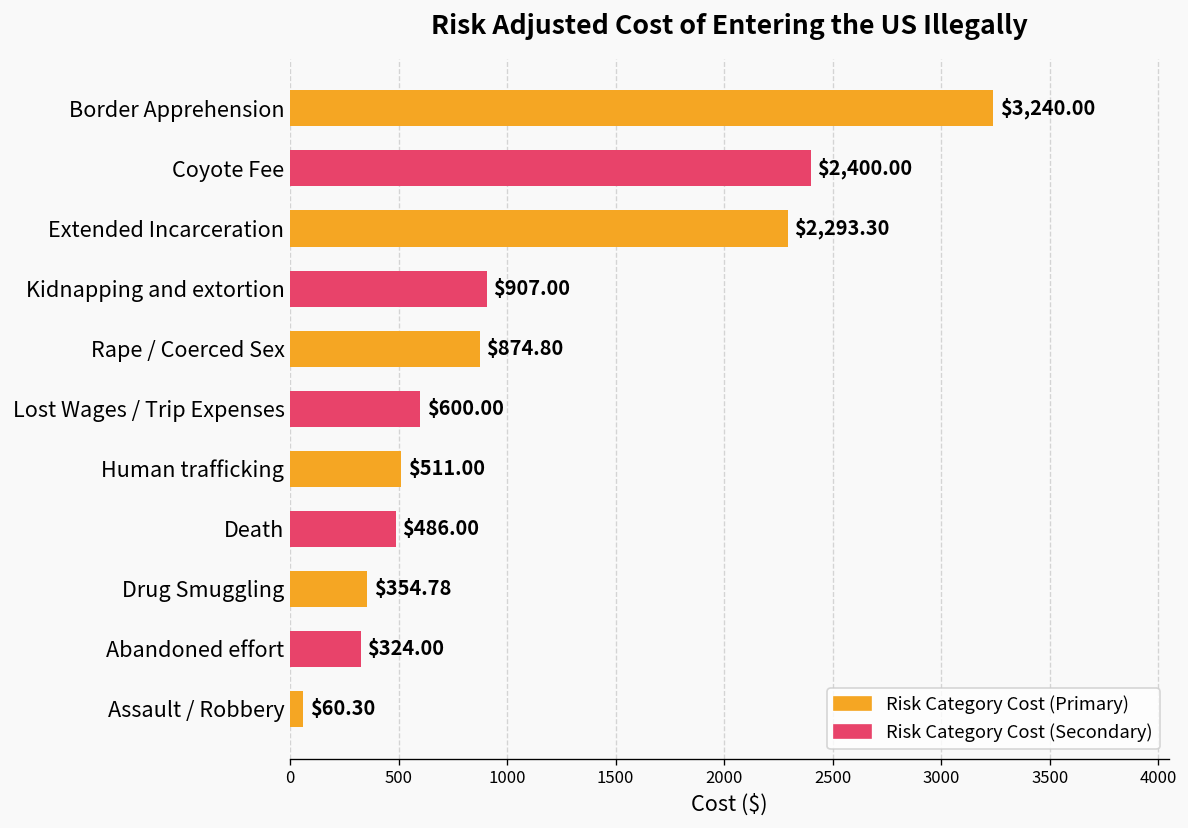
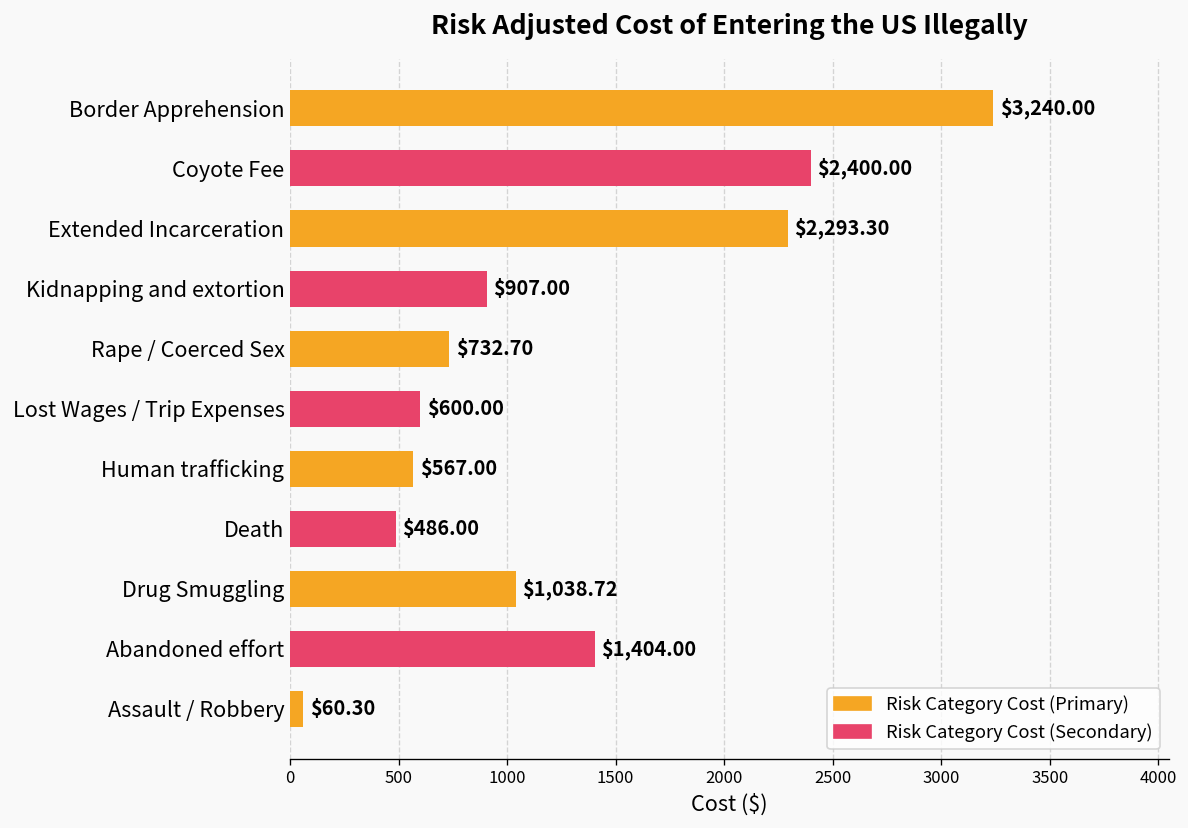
Rape / Coerced Sex: $874.80 -> $732.70
Human trafficking: $511.00 -> $567.00
Drug Smuggling: $354.78 -> $1,038.72
Abandoned effort: $324.00 -> $1,404.00
